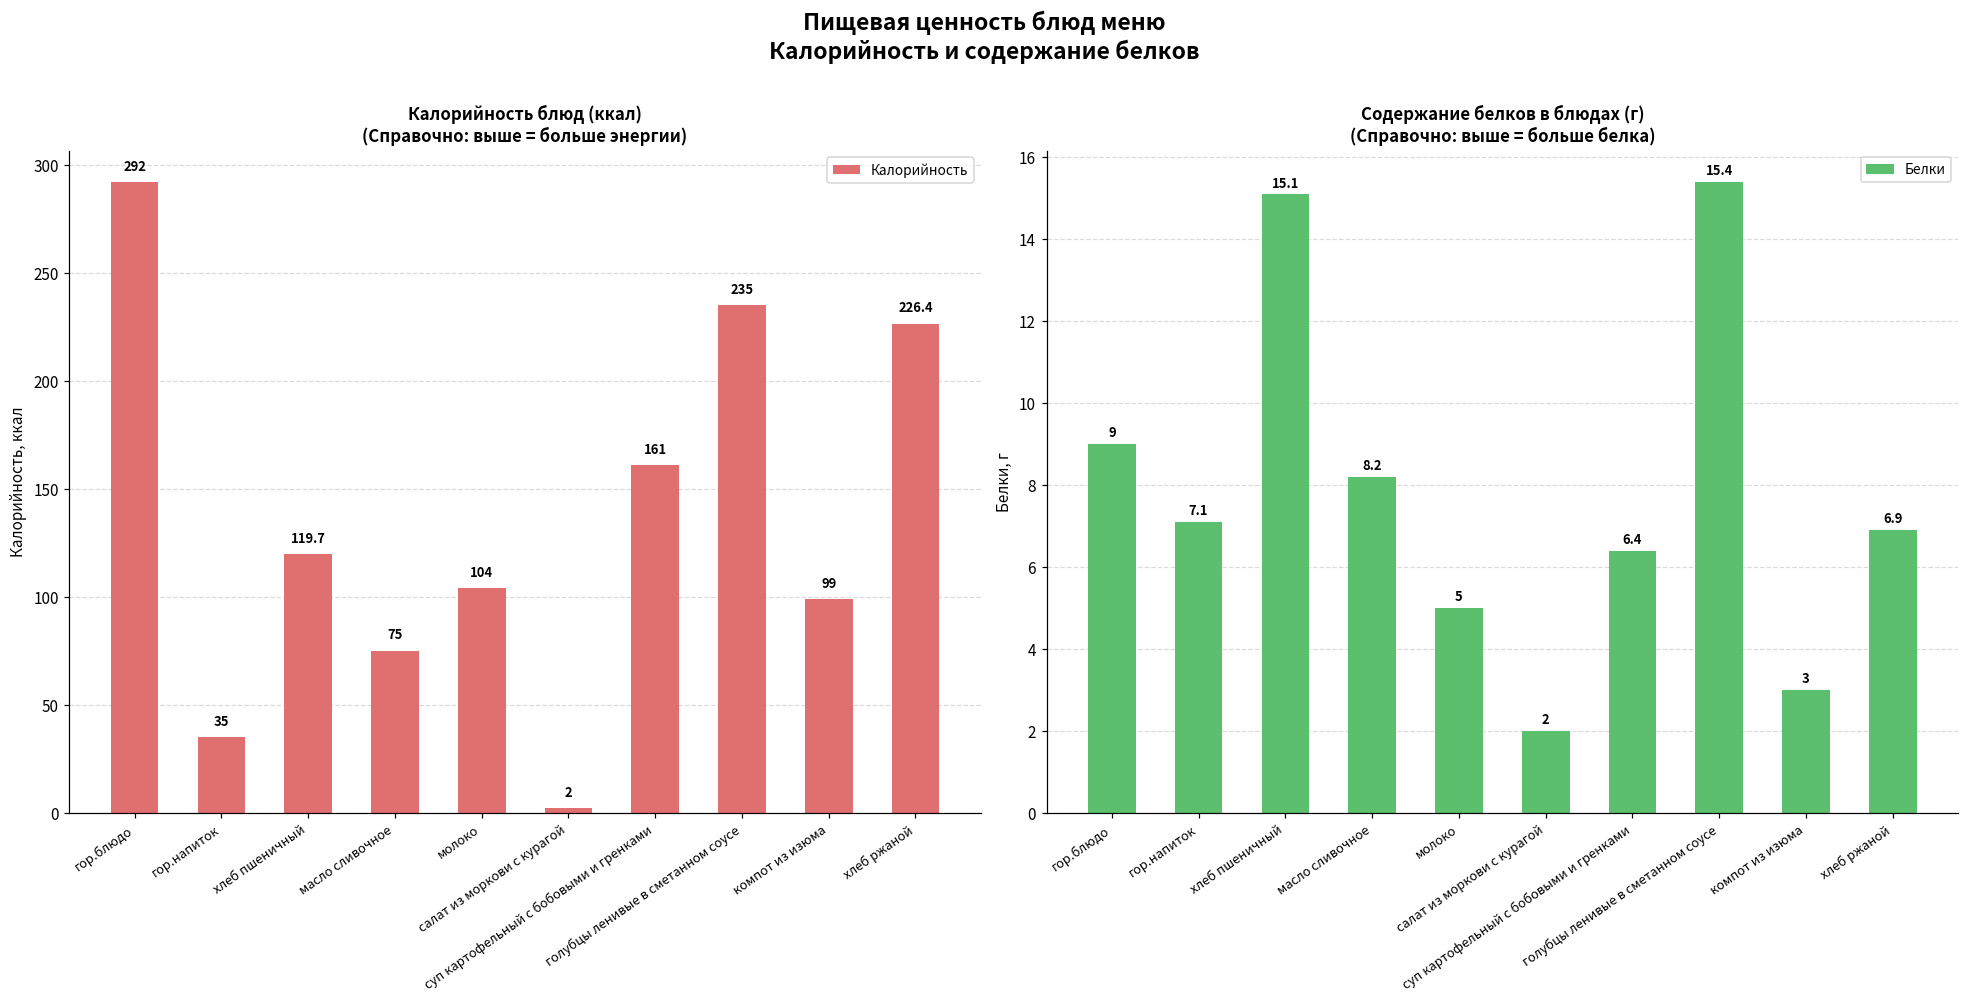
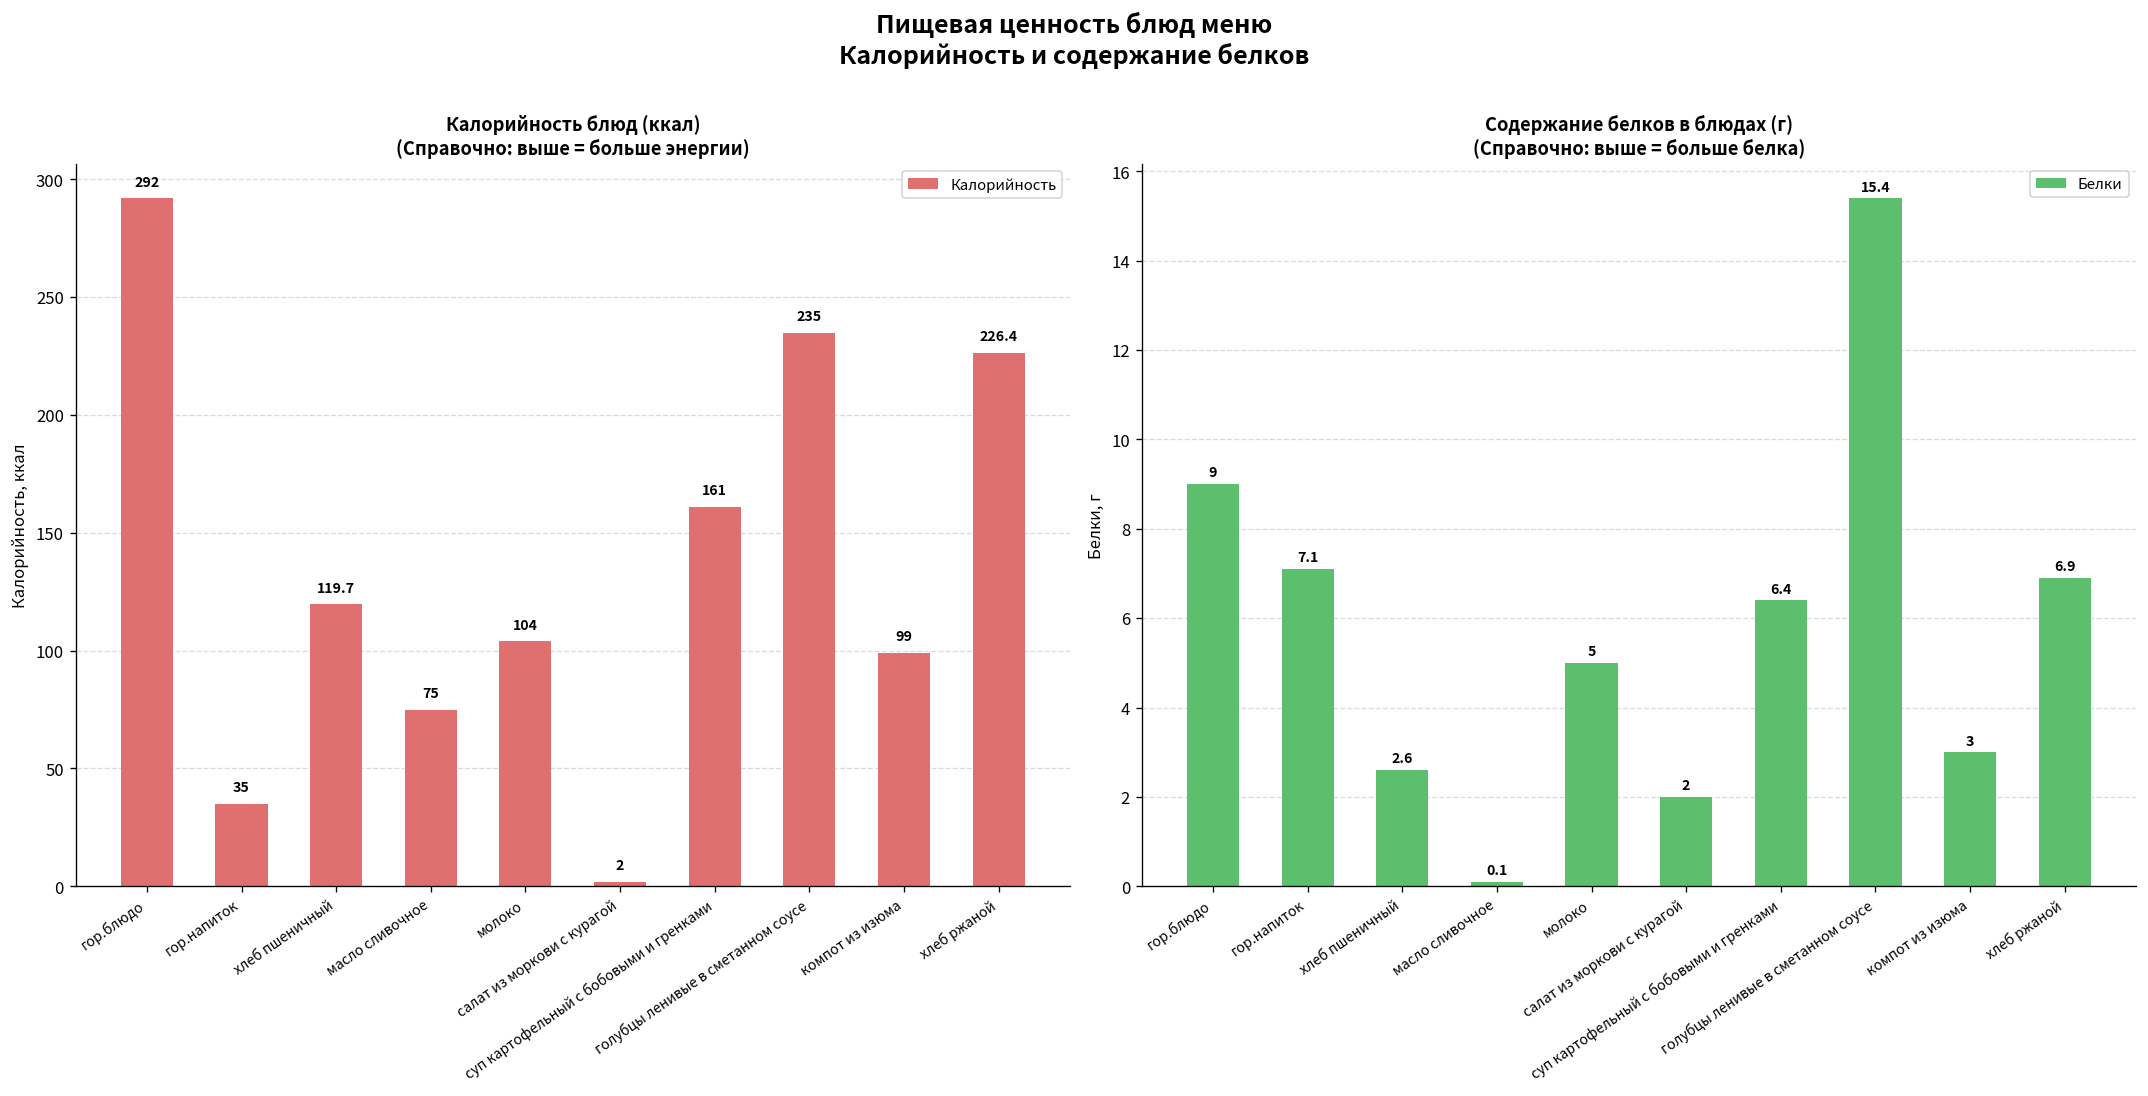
Содержание белков в блюдах (г) (Справочно: выше = больше белка), хлеб пшеничный: 15.1 -> 2.6
Содержание белков в блюдах (г) (Справочно: выше = больше белка), масло сливочное: 8.2 -> 0.1
